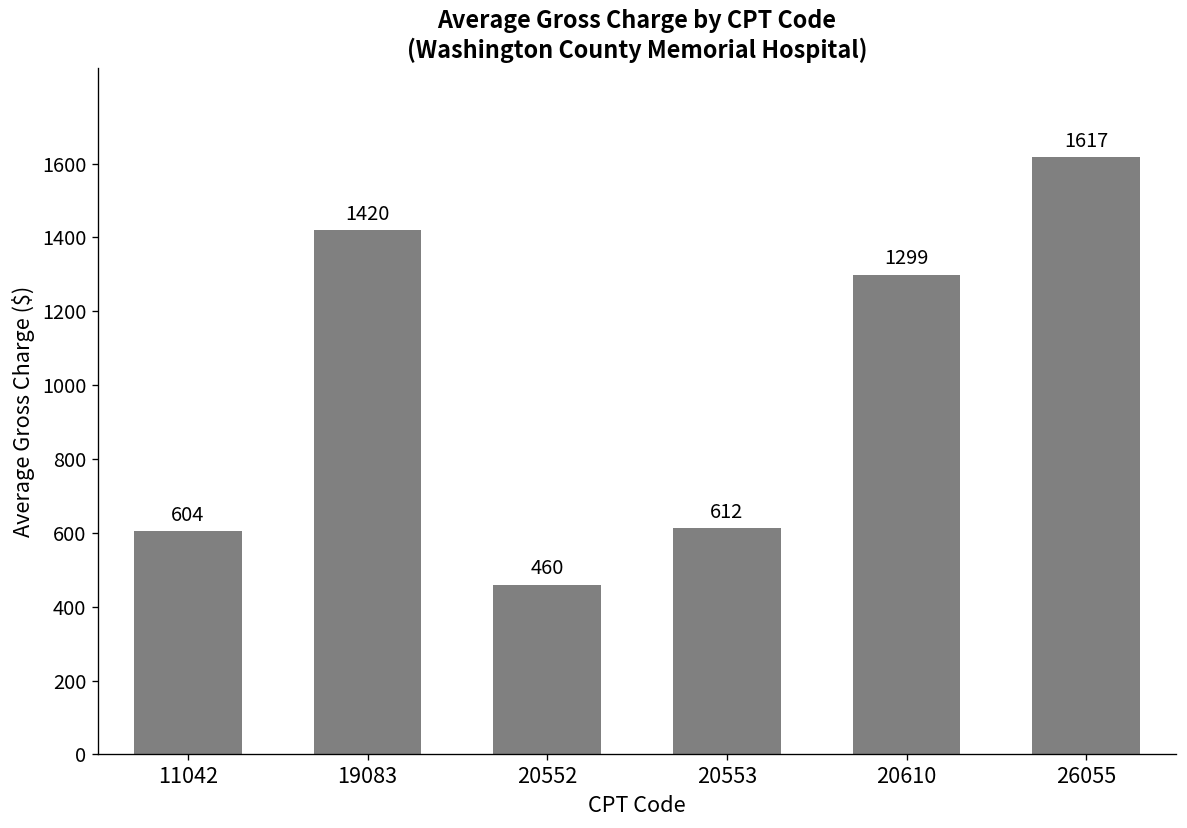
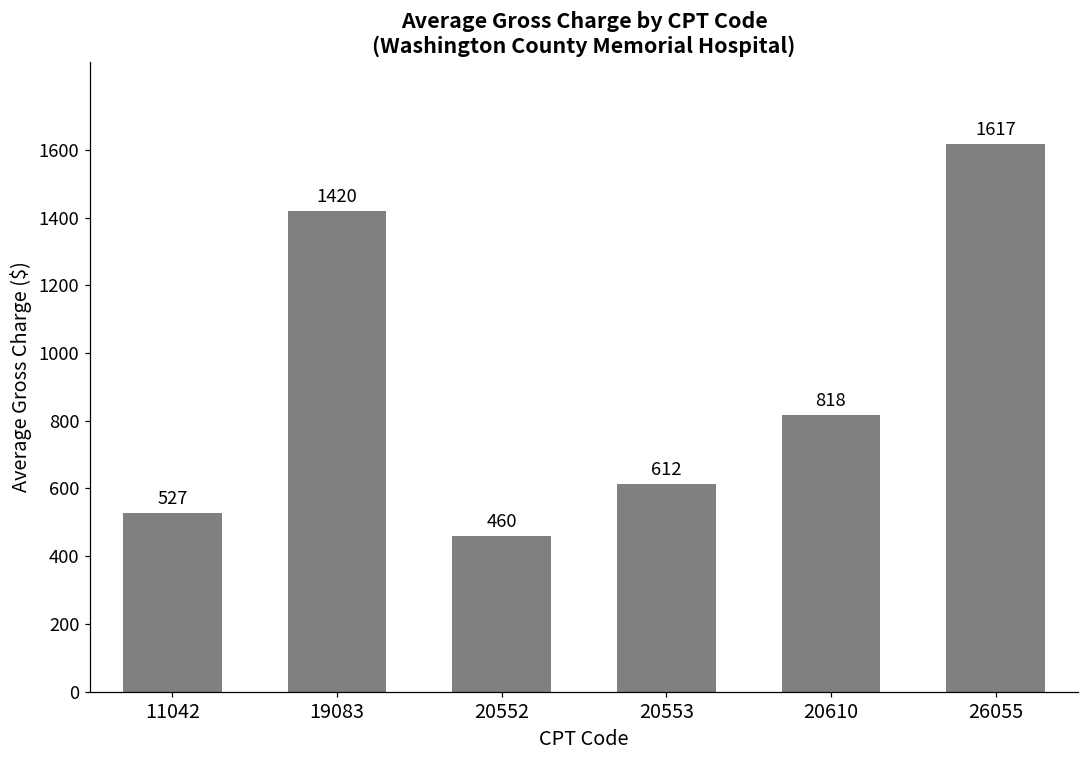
11042: 604 -> 527
20610: 1299 -> 818
